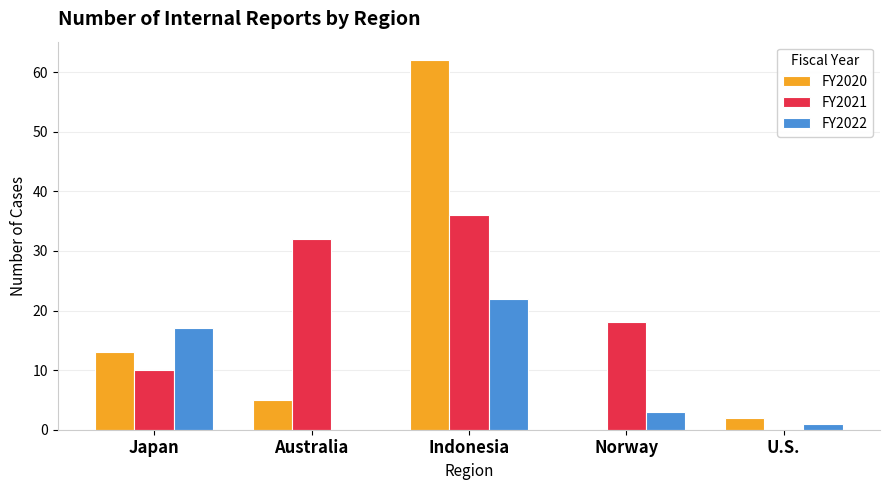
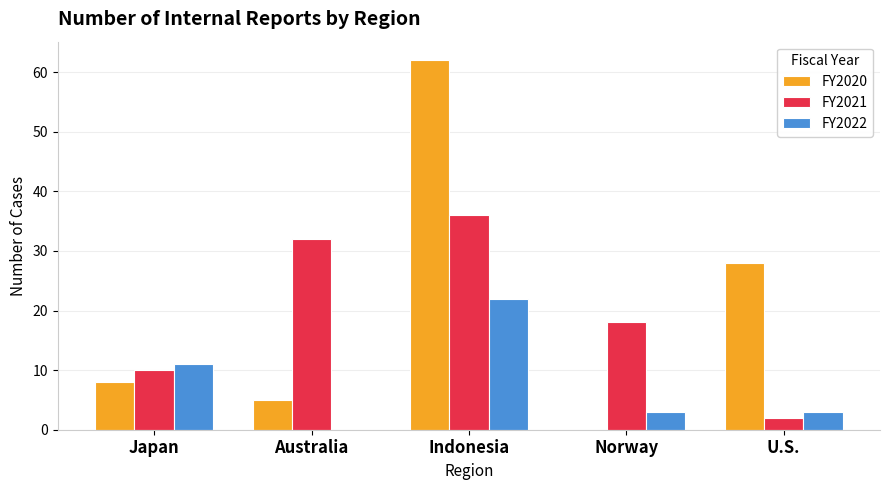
FY2020, Japan: 13 -> 8
FY2022, Japan: 17 -> 11
FY2020, U.S.: 2 -> 28
FY2021, U.S.: 0 -> 2
FY2022, U.S.: 1 -> 3
